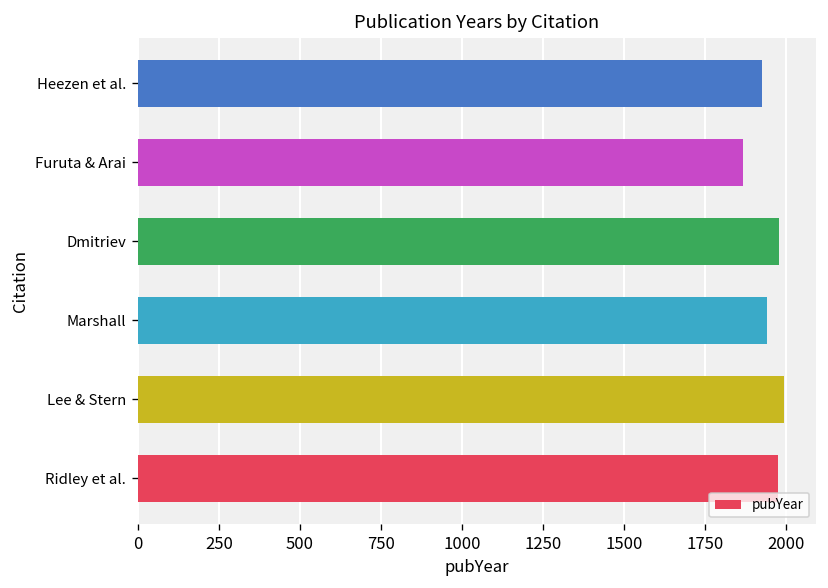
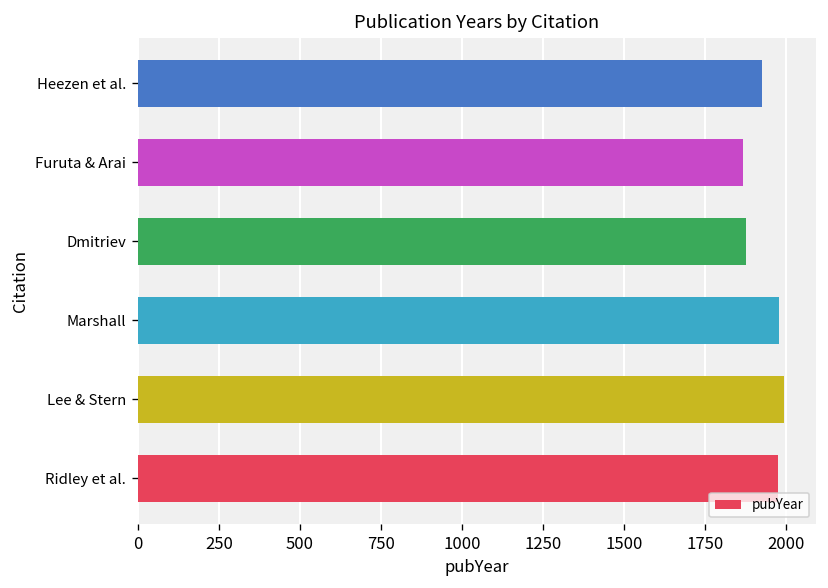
Dmitriev: 1980 -> 1880
Marshall: 1940 -> 1980
